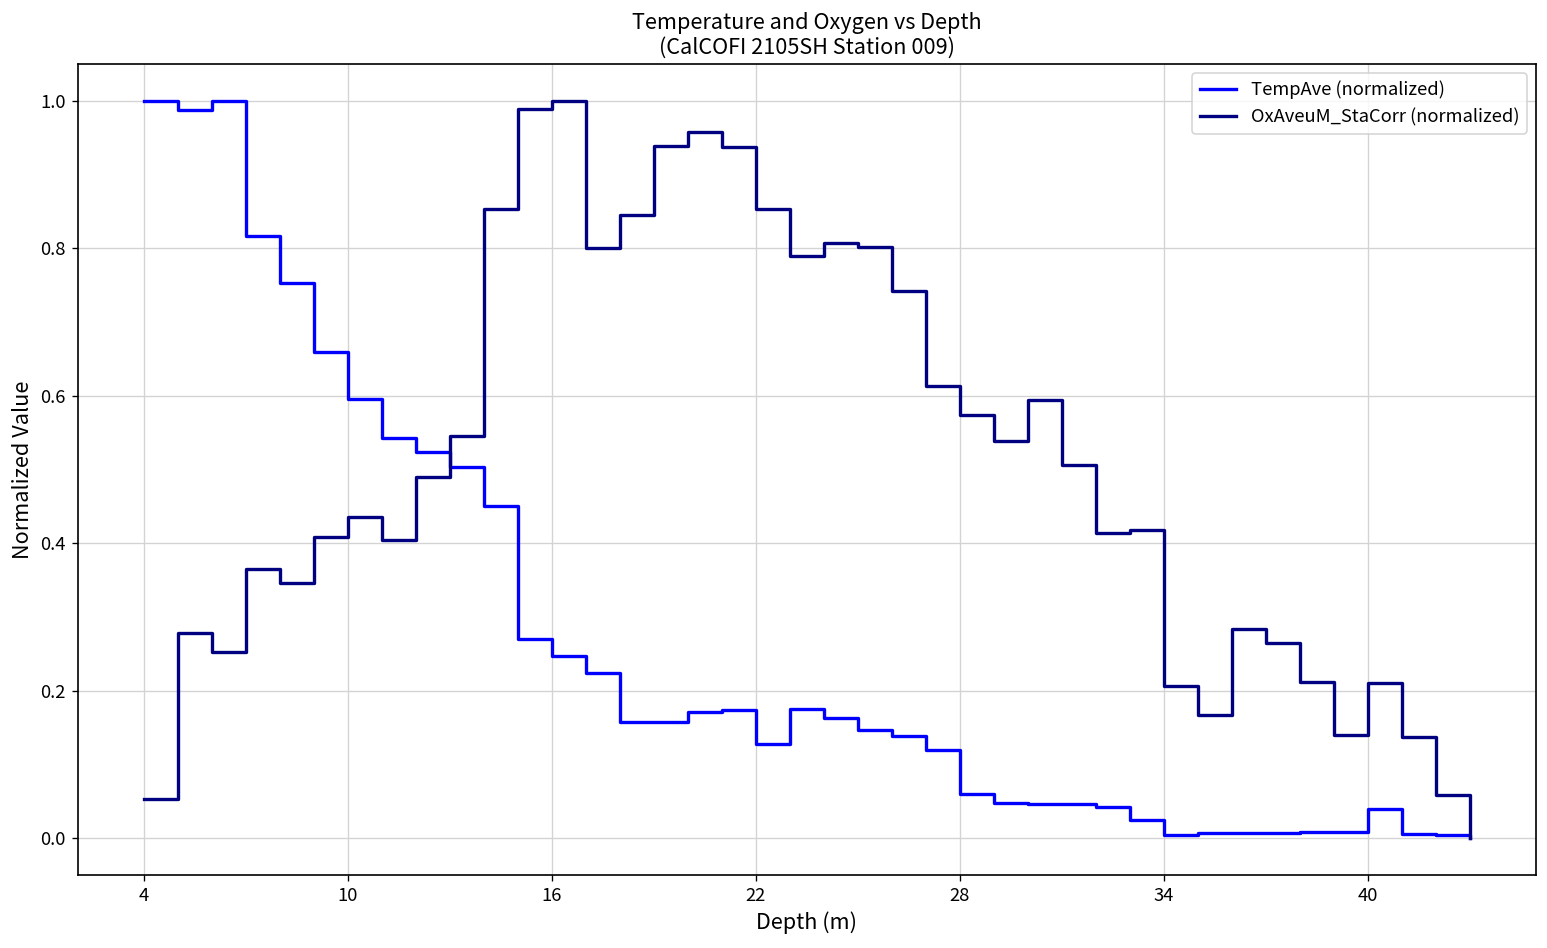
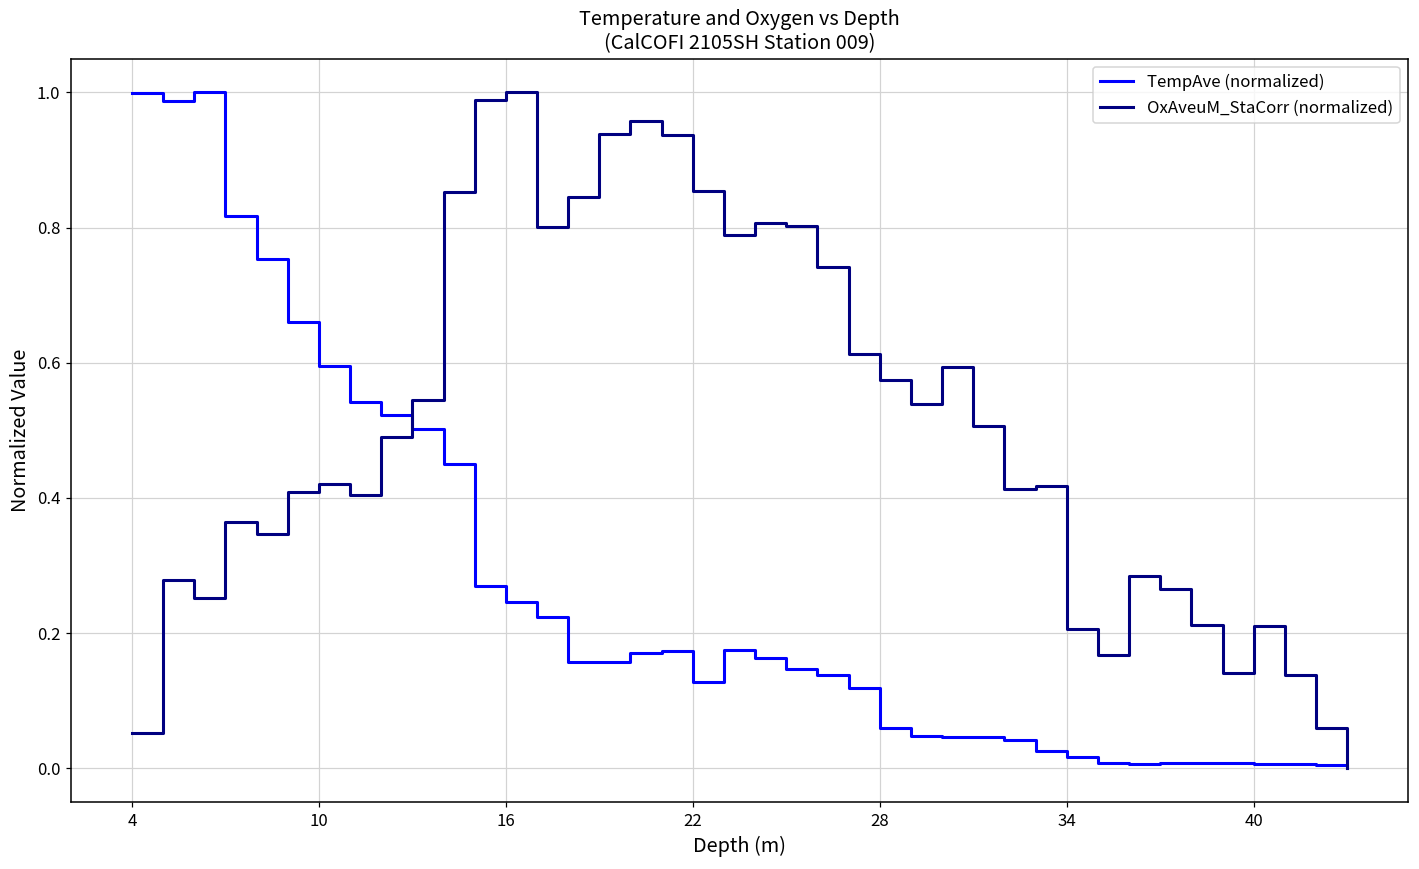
OxAveuM_StaCorr (normalized), 10: 0.44 -> 0.42
TempAve (normalized), 34: 0.00 -> 0.02
TempAve (normalized), 40: 0.04 -> 0.01
